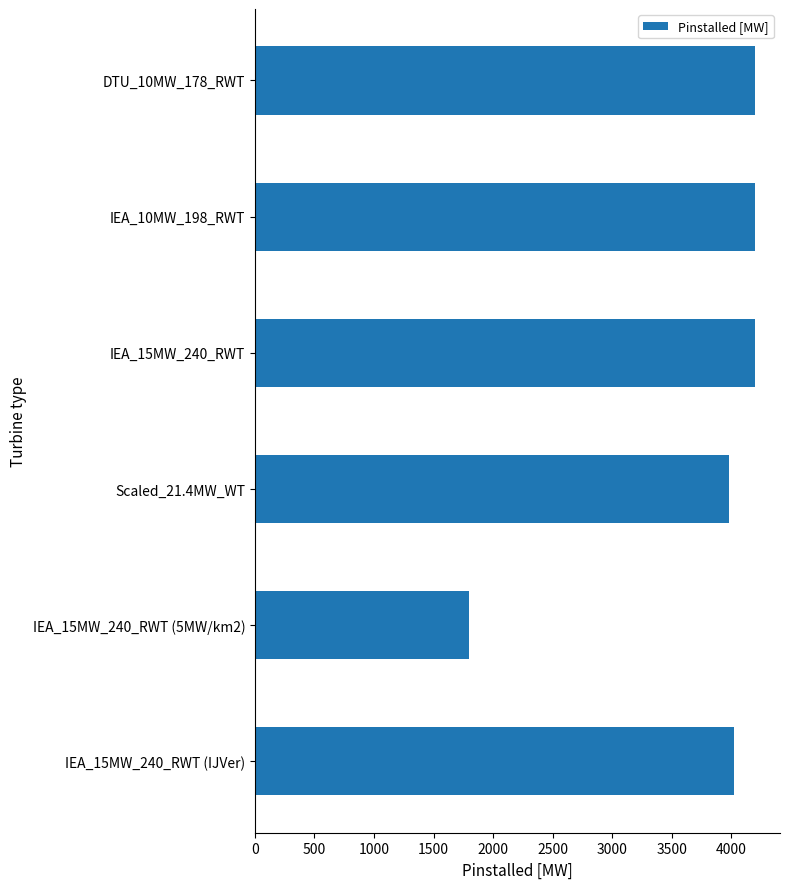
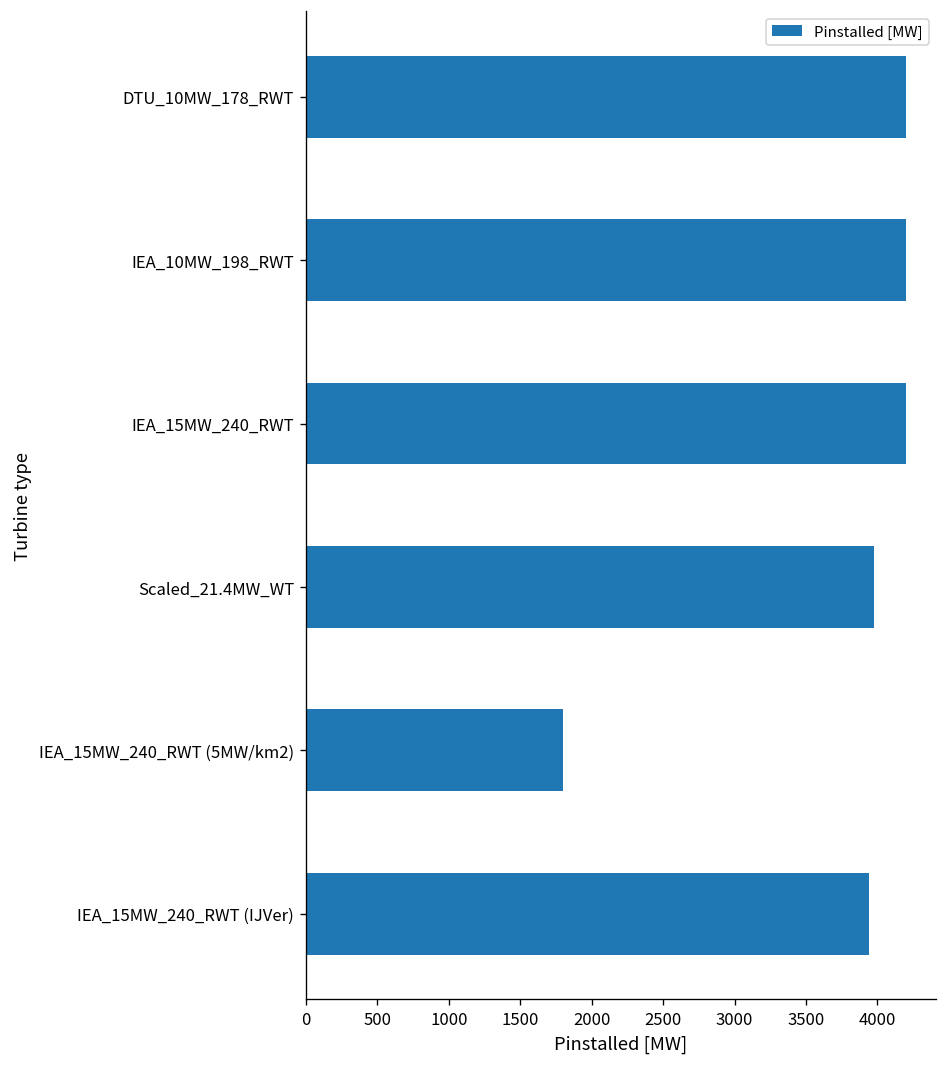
IEA_15MW_240_RWT (IJVer): 4020 -> 3940
